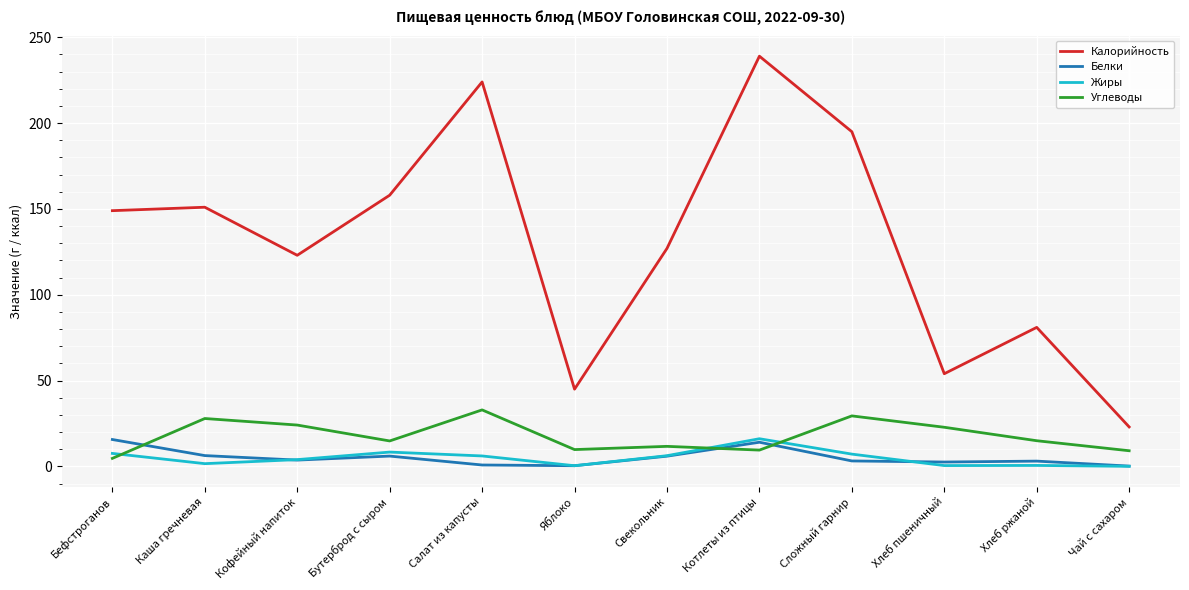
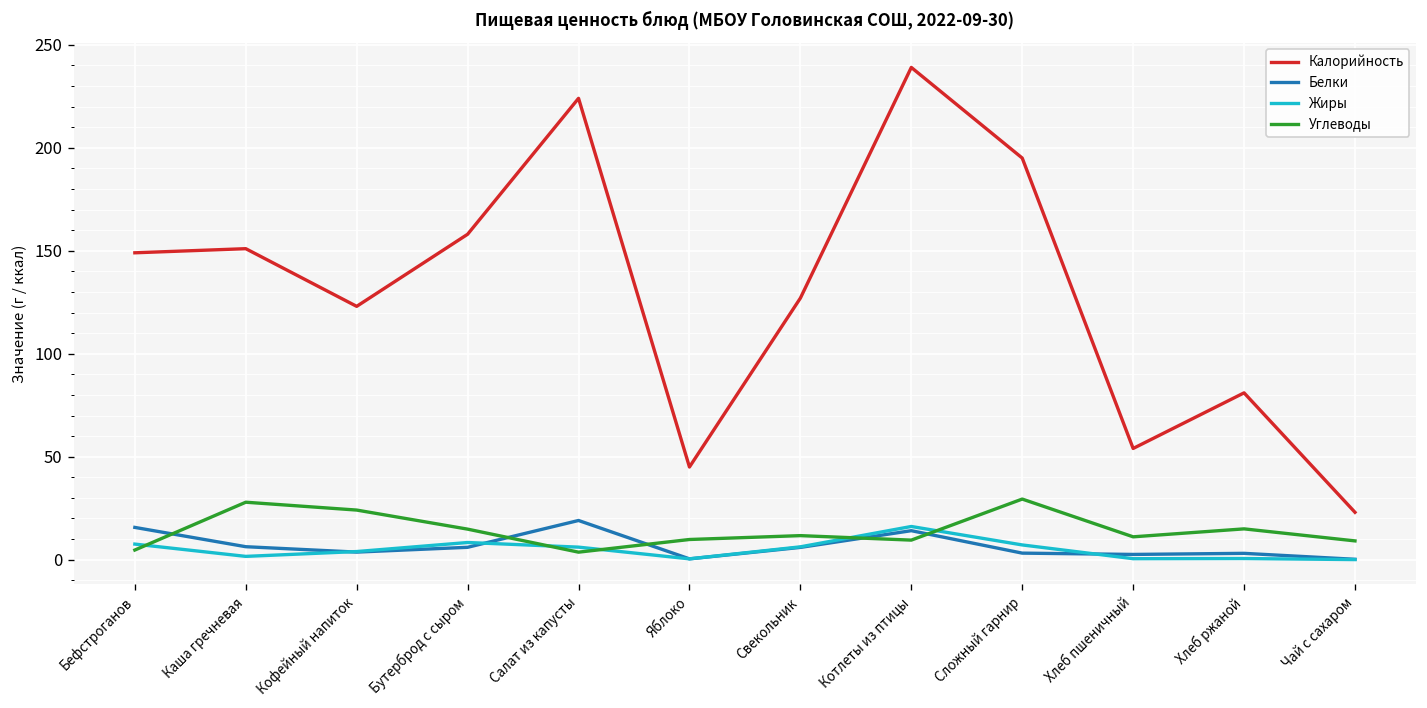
Белки, Салат из капусты: 1 -> 19
Углеводы, Салат из капусты: 33 -> 4
Углеводы, Хлеб пшеничный: 23 -> 11
